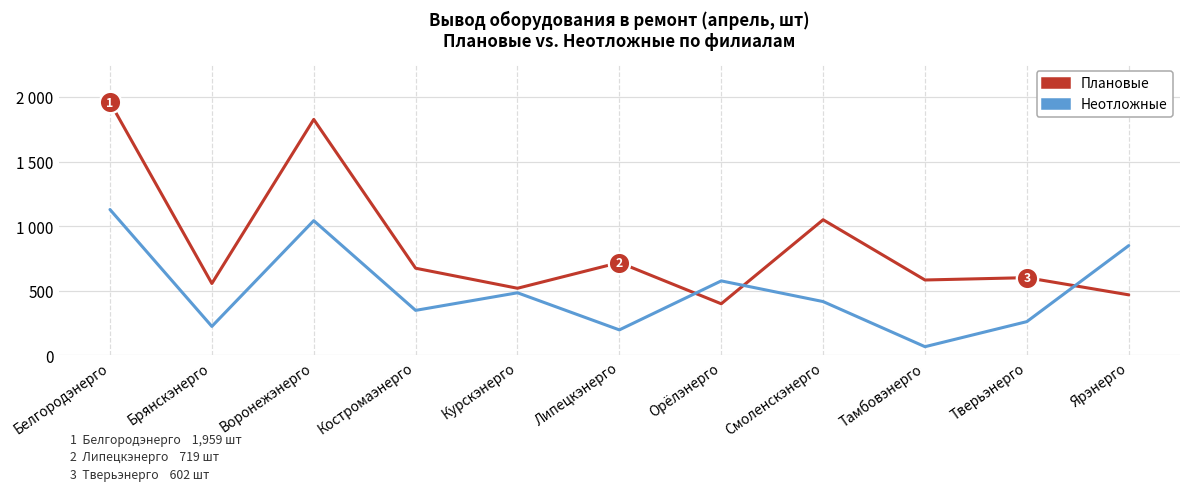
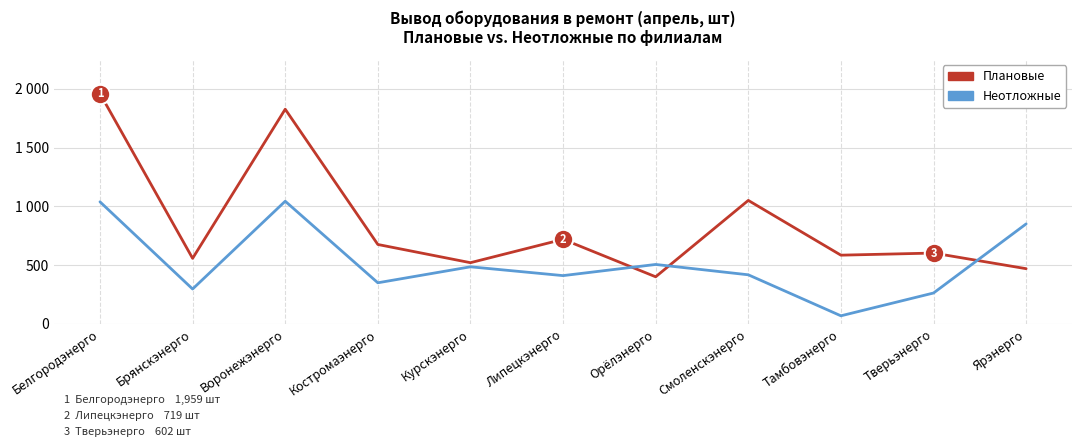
Неотложные, Белгородэнерго: 1130 -> 1040
Неотложные, Брянскэнерго: 230 -> 300
Неотложные, Липецкэнерго: 200 -> 410
Неотложные, Орёлэнерго: 580 -> 510
